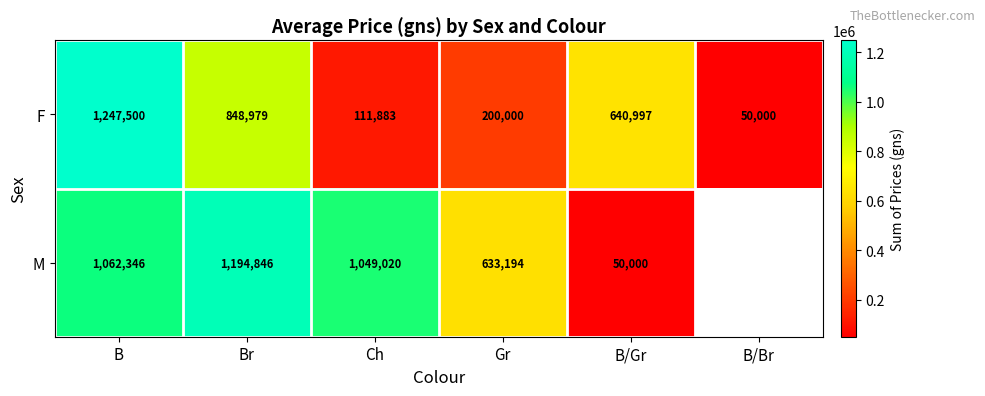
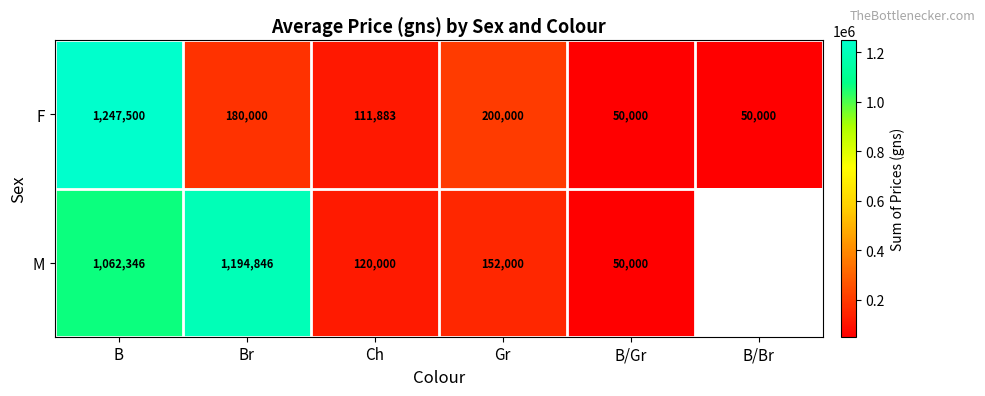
F, Br: 848,979 -> 180,000
F, B/Gr: 640,997 -> 50,000
M, Ch: 1,049,020 -> 120,000
M, Gr: 633,194 -> 152,000
